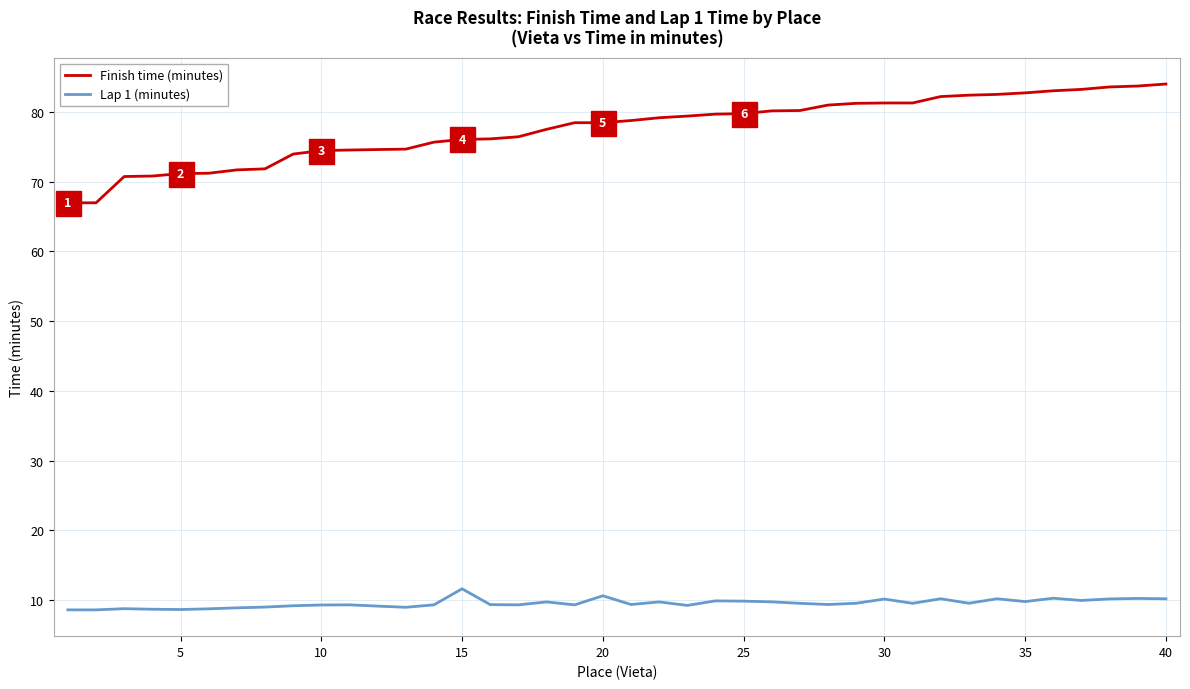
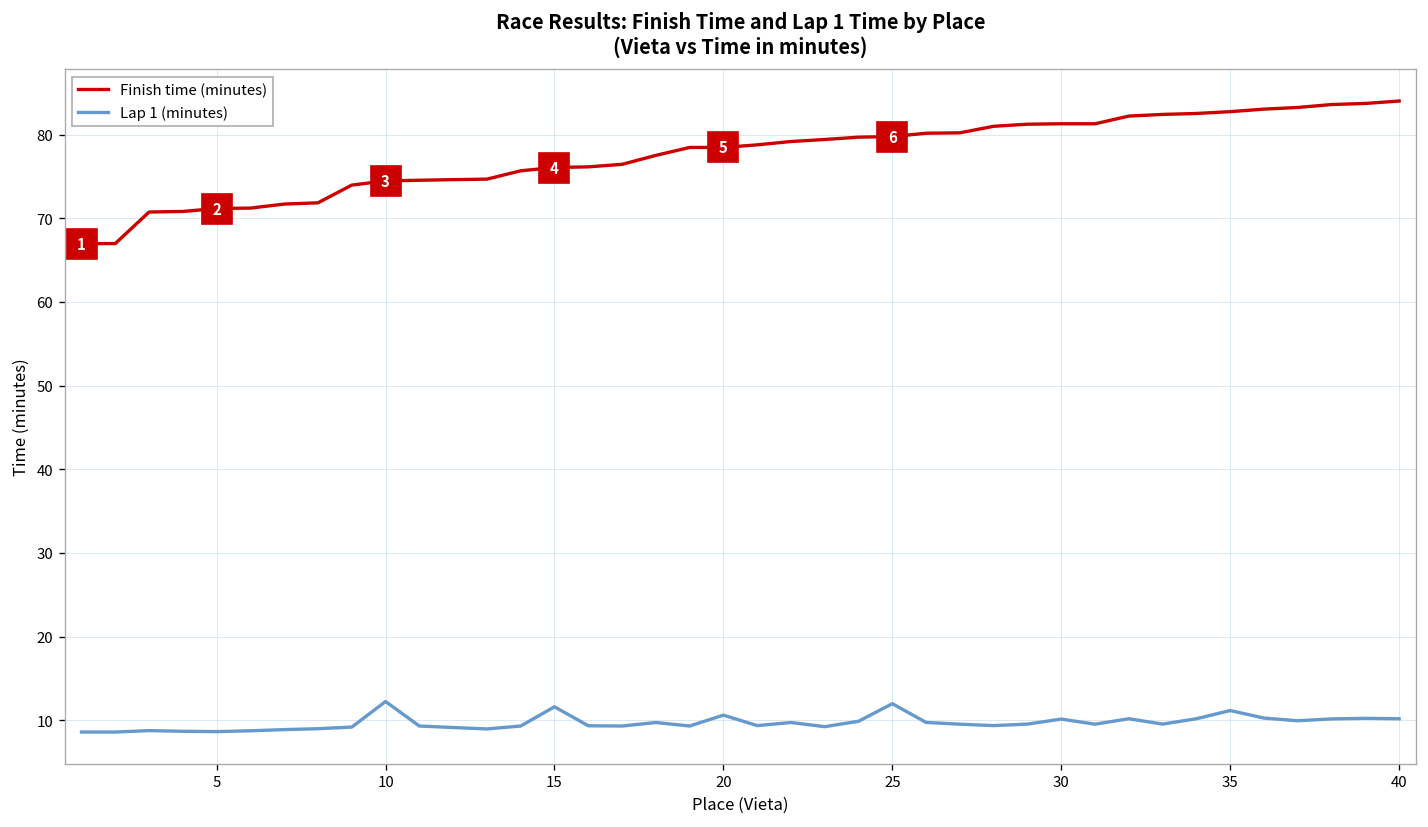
Lap 1 (minutes), 10: 9 -> 12
Lap 1 (minutes), 25: 10 -> 12
Lap 1 (minutes), 35: 10 -> 11
